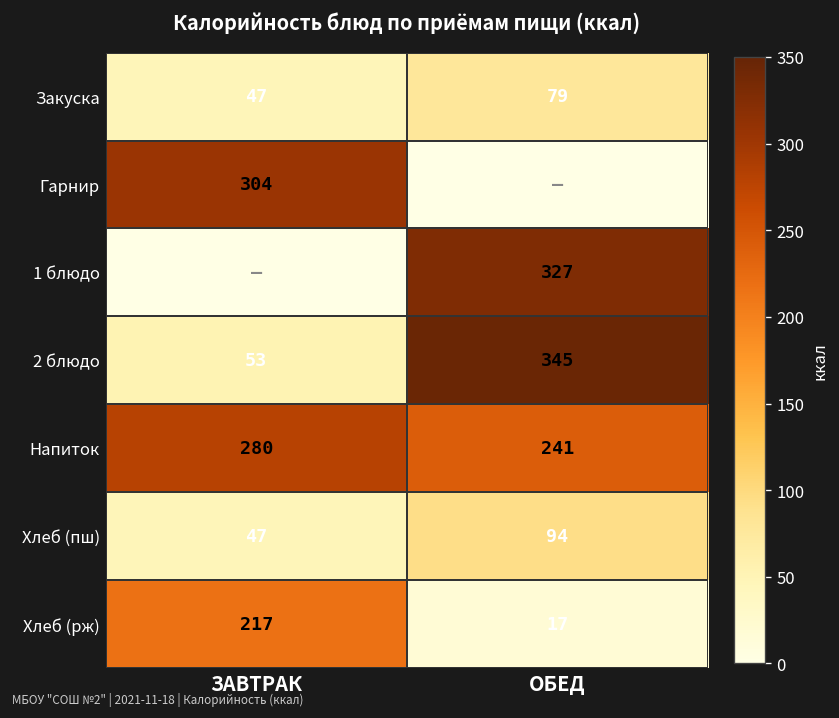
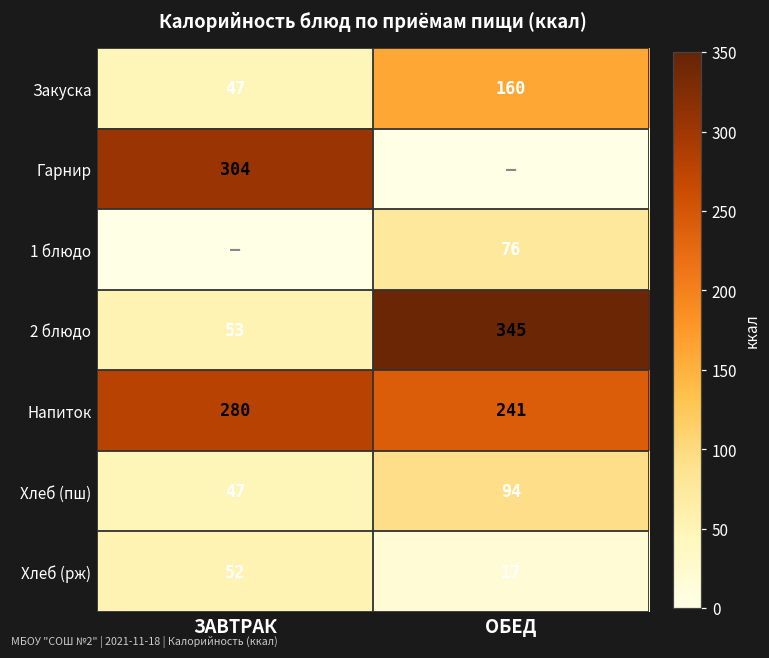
Закуска, ОБЕД: 79 -> 160
1 блюдо, ОБЕД: 327 -> 76
Хлеб (рж), ЗАВТРАК: 217 -> 52
